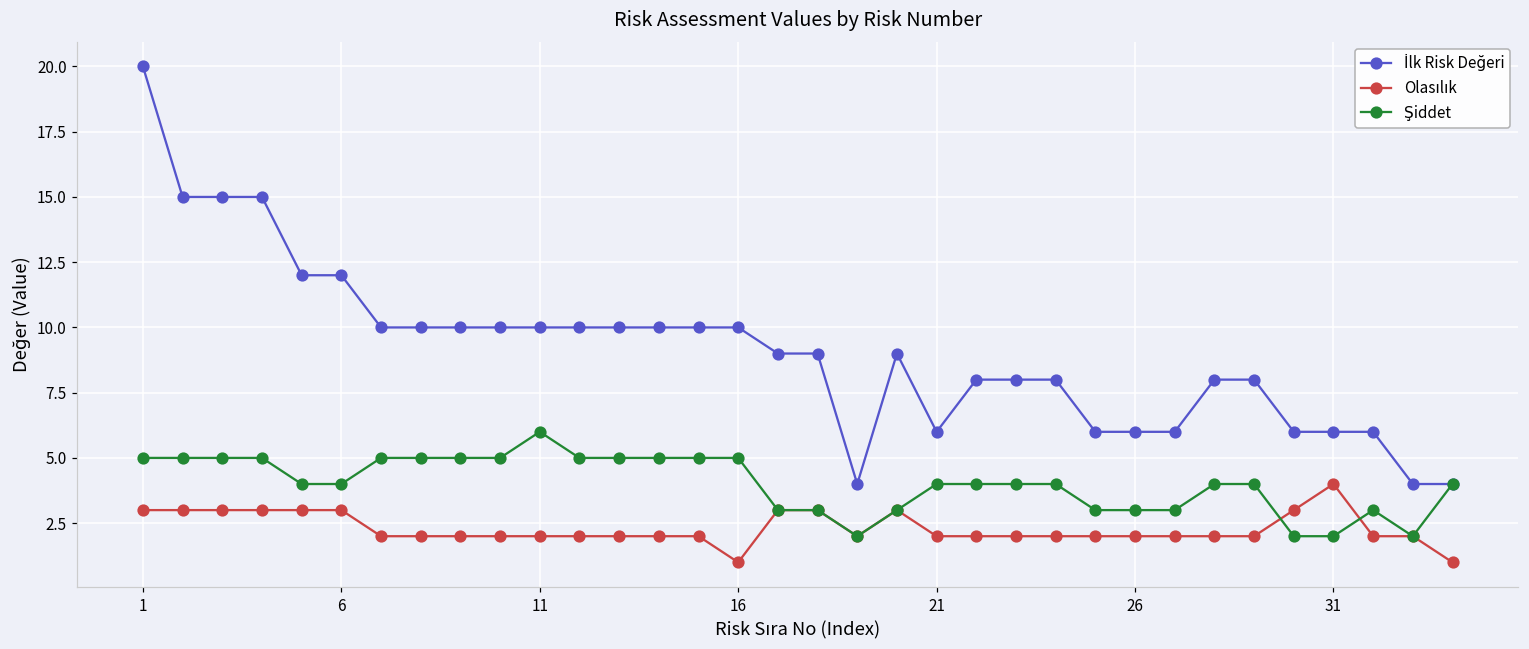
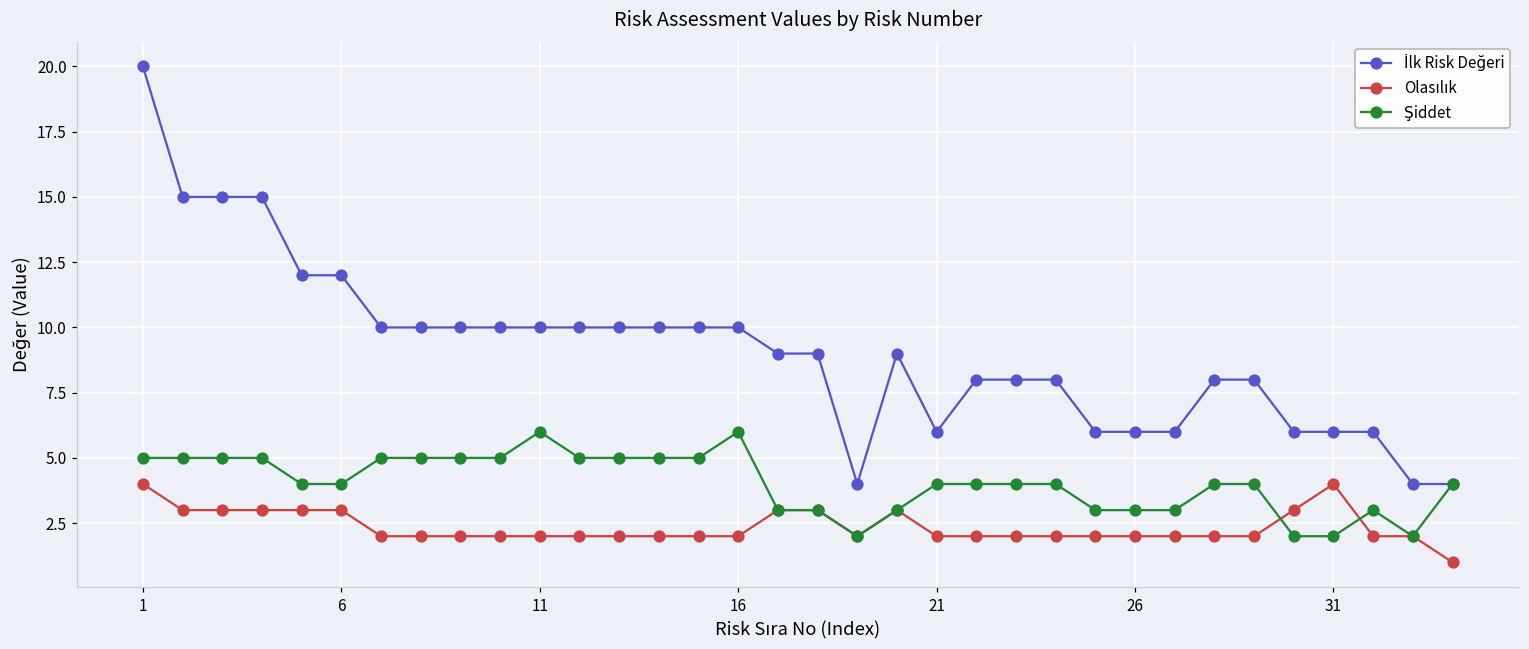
Olasılık, 1: 3 -> 4
Olasılık, 16: 1 -> 2
Şiddet, 16: 5 -> 6
